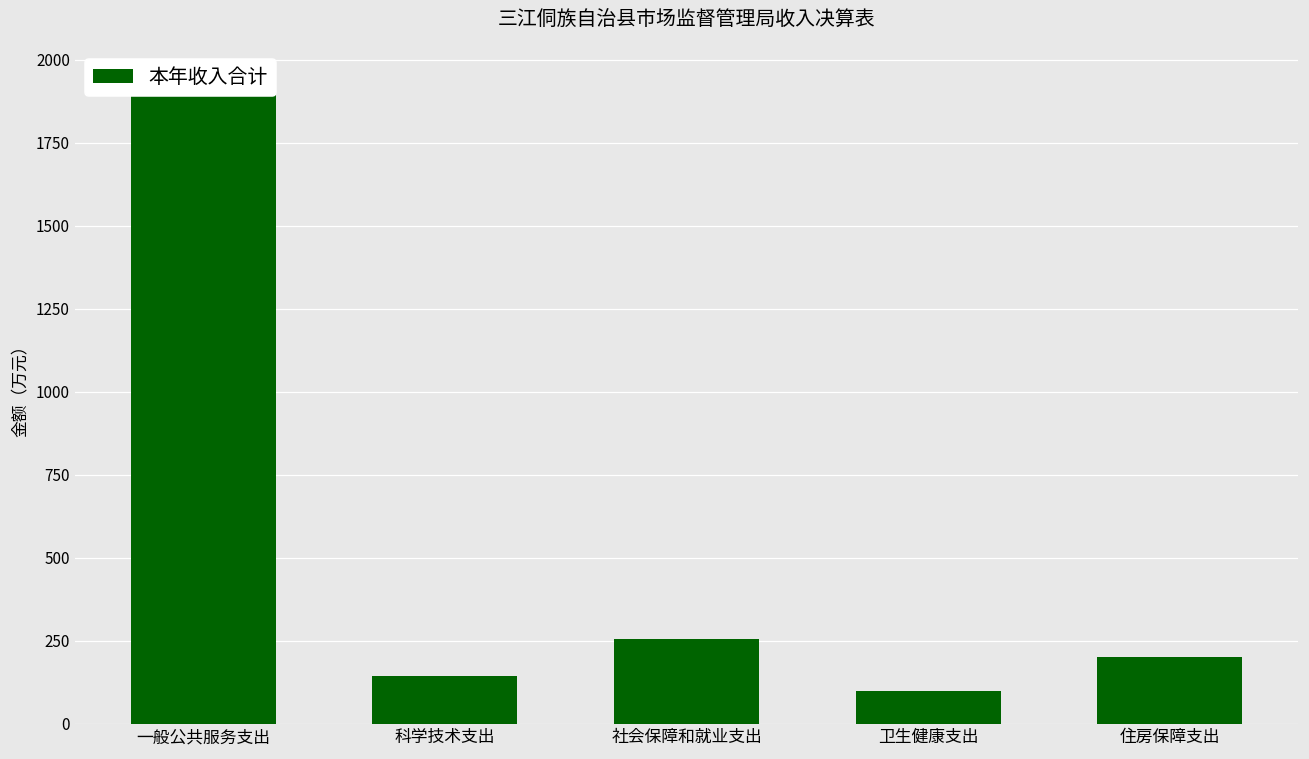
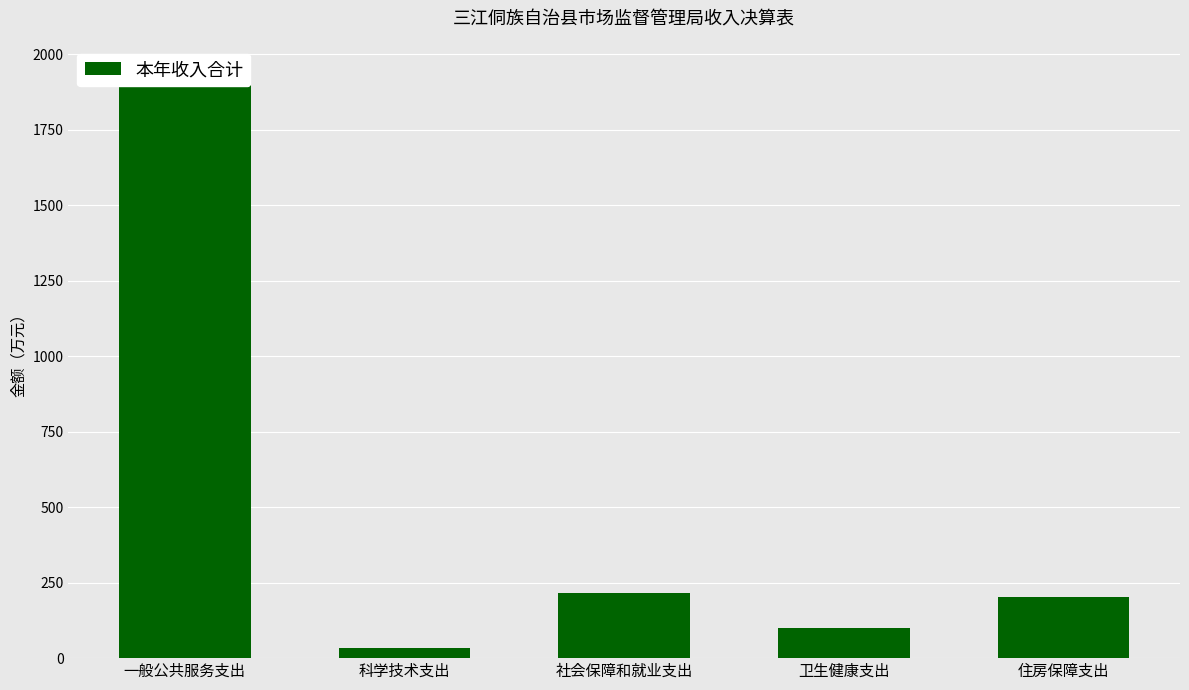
科学技术支出: 140 -> 30
社会保障和就业支出: 260 -> 220
